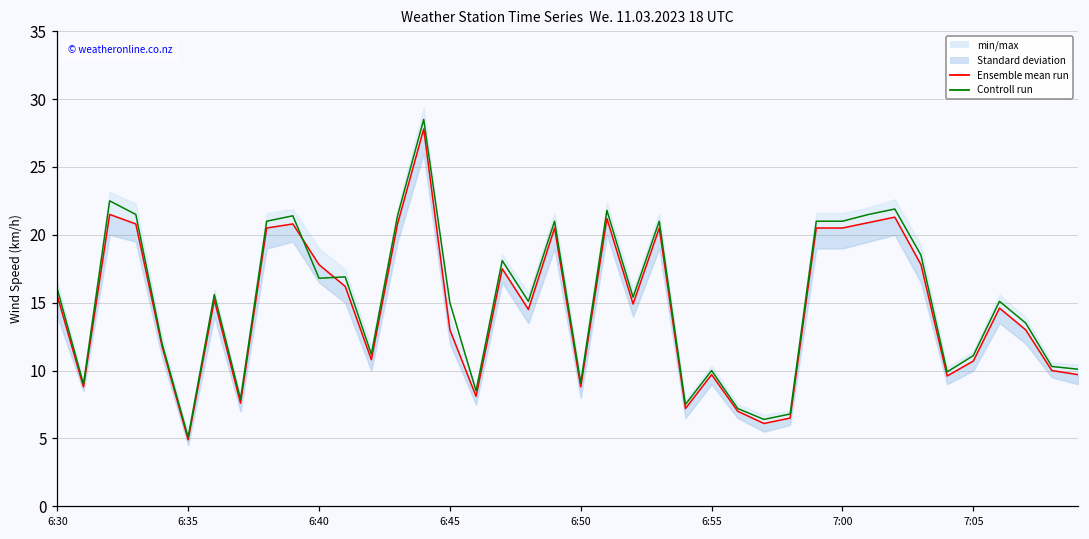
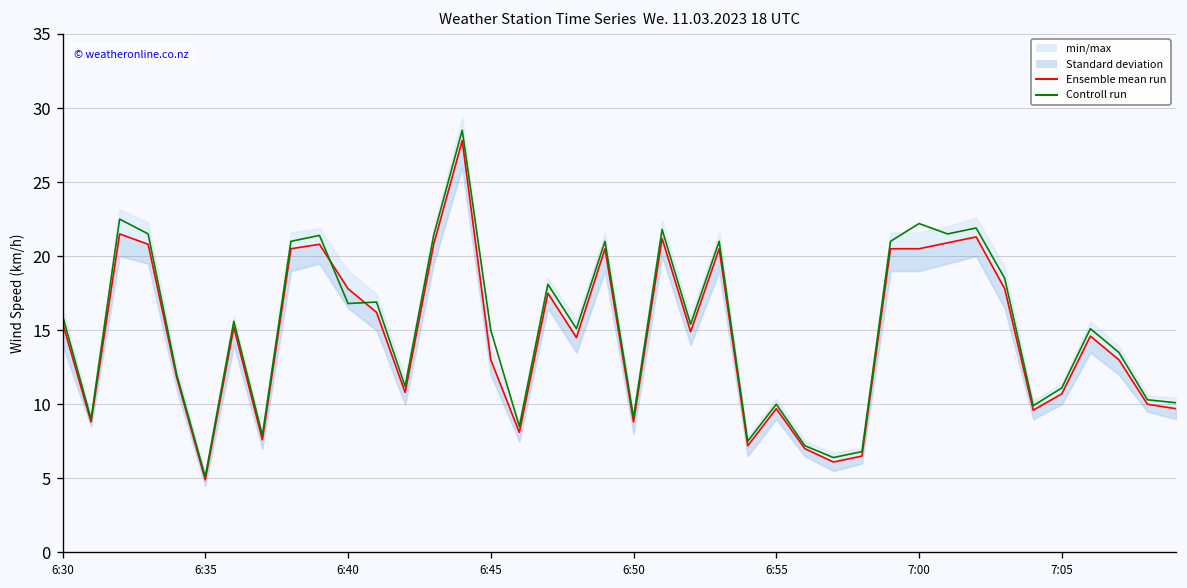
Controll run, 7:00: 21.0 -> 22.2
